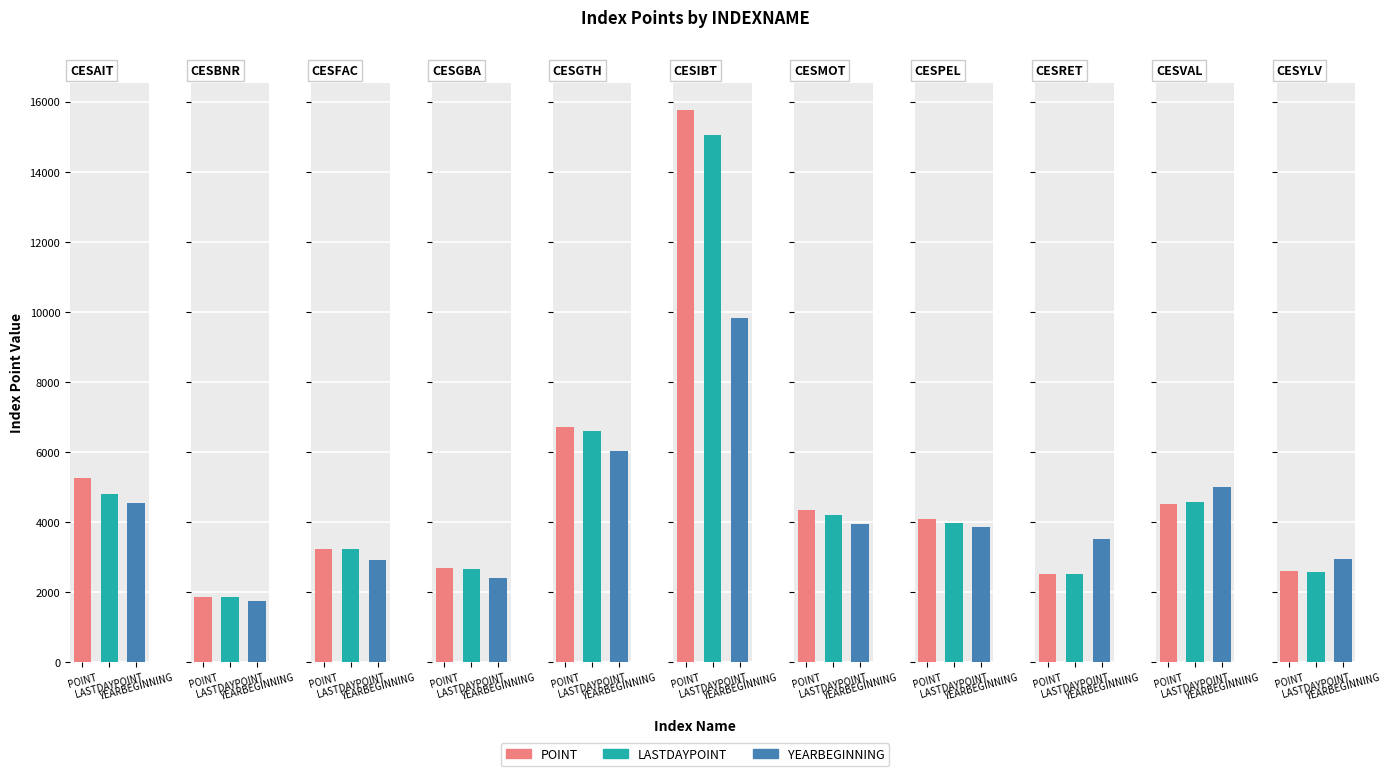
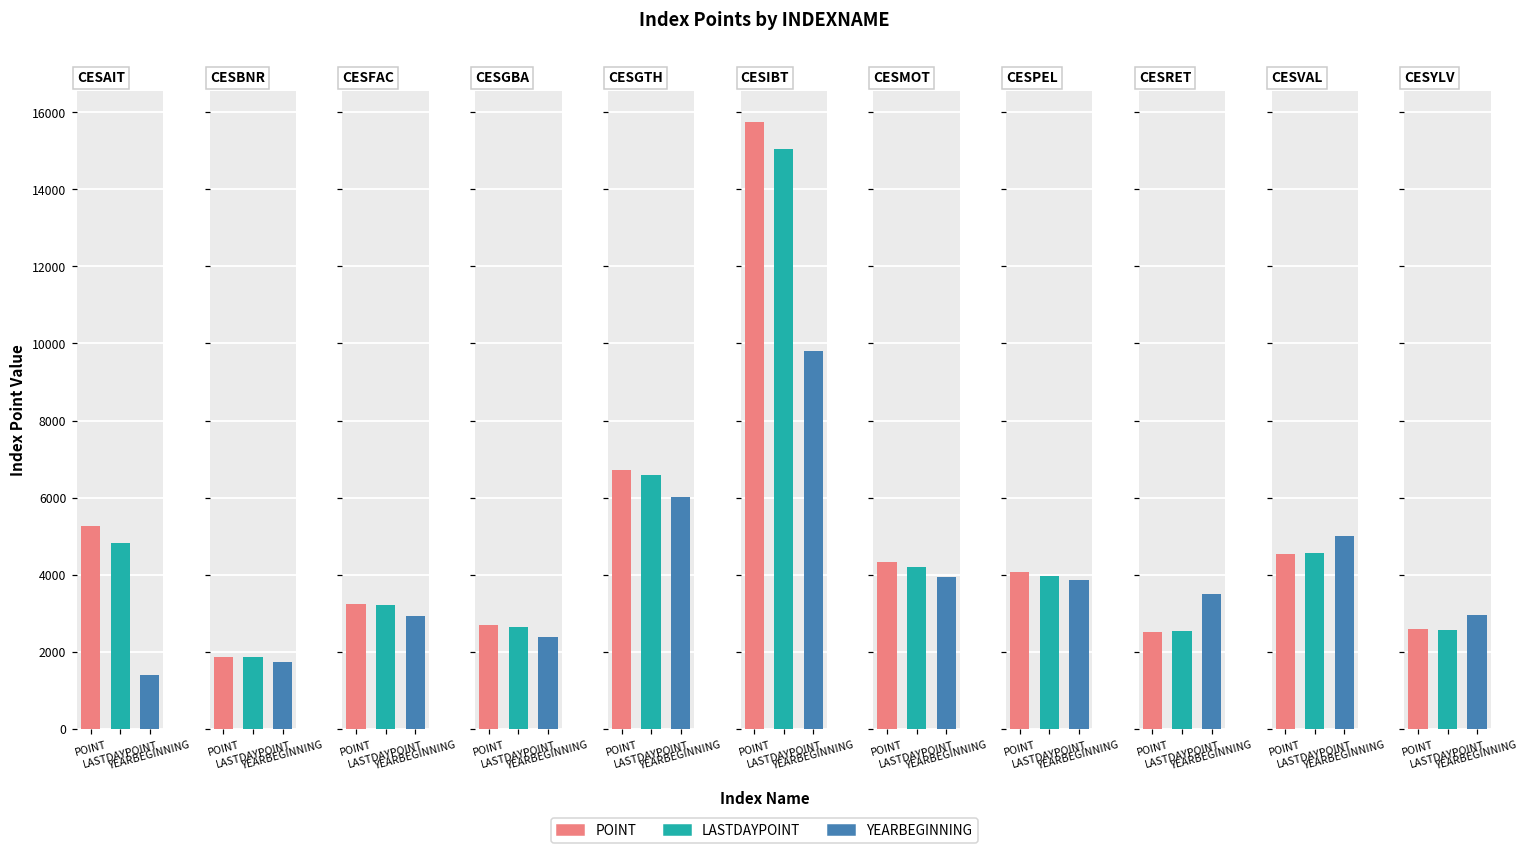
CESAIT, YEARBEGINNING: 4600 -> 1400
